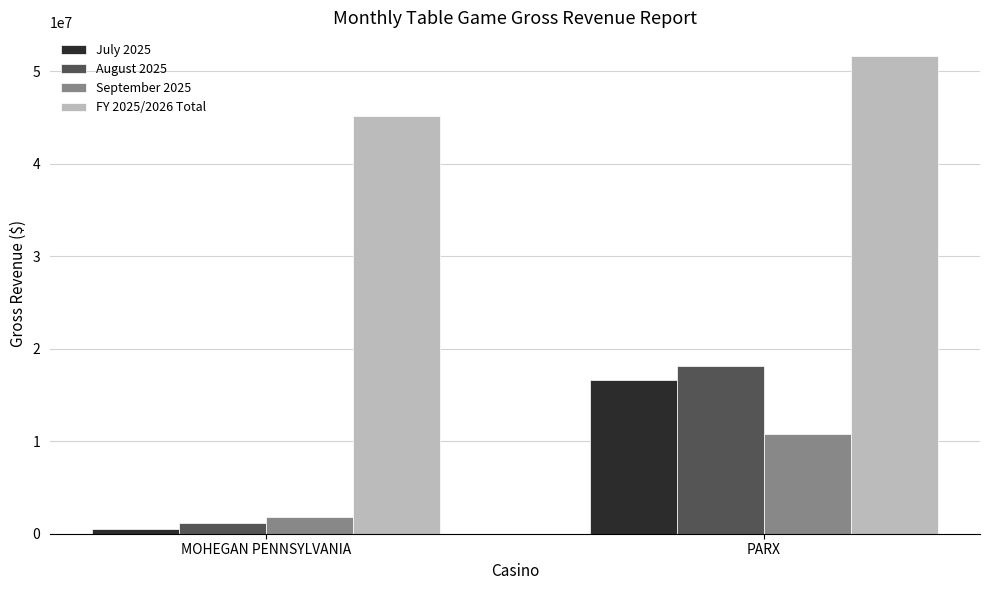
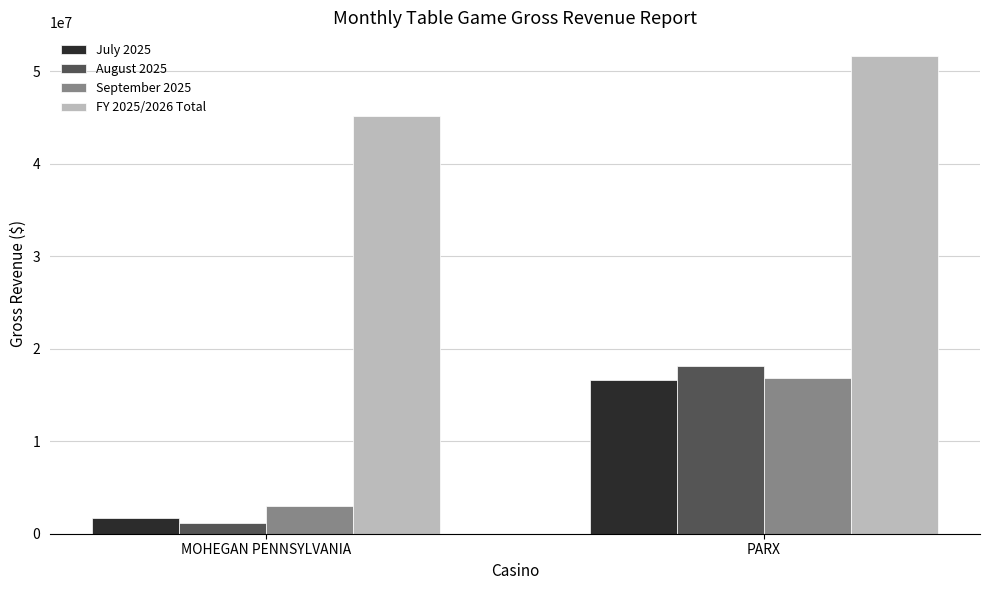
July 2025, MOHEGAN PENNSYLVANIA: 1000000 -> 2000000
September 2025, MOHEGAN PENNSYLVANIA: 2000000 -> 3000000
September 2025, PARX: 11000000 -> 17000000
